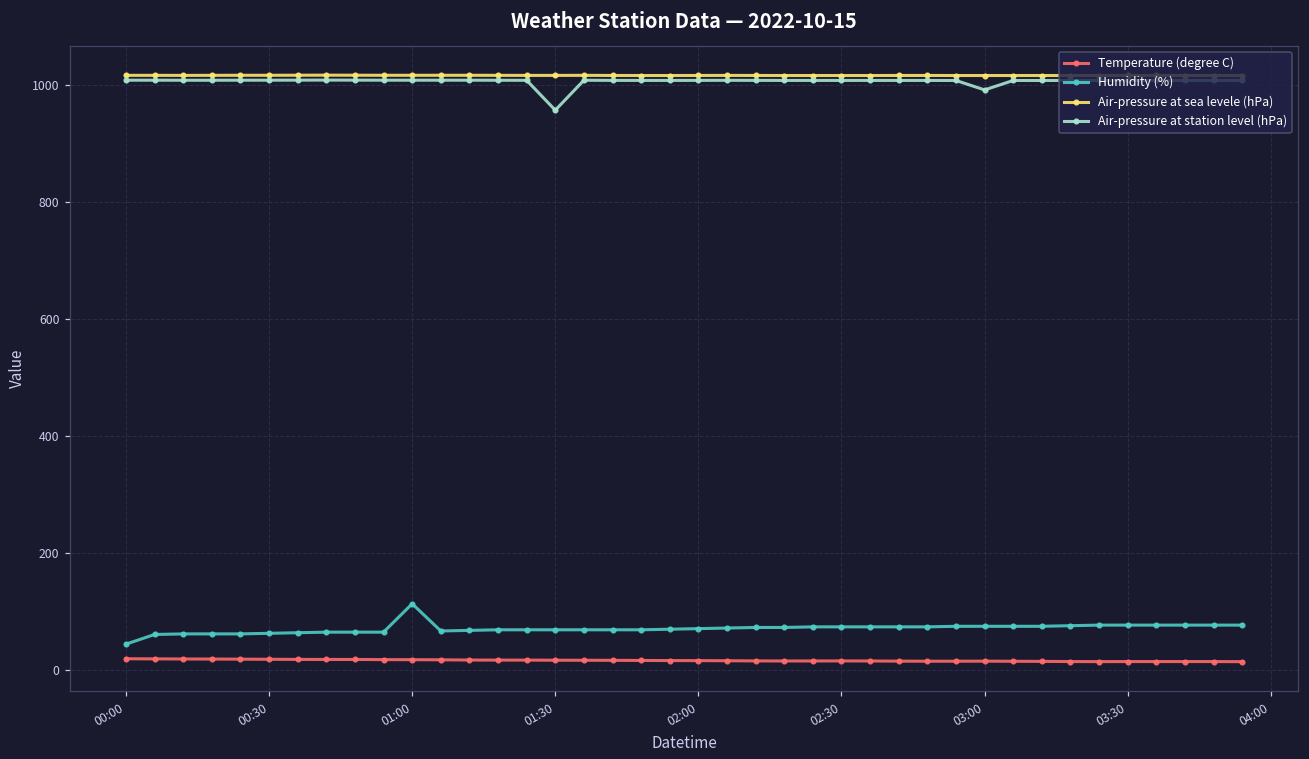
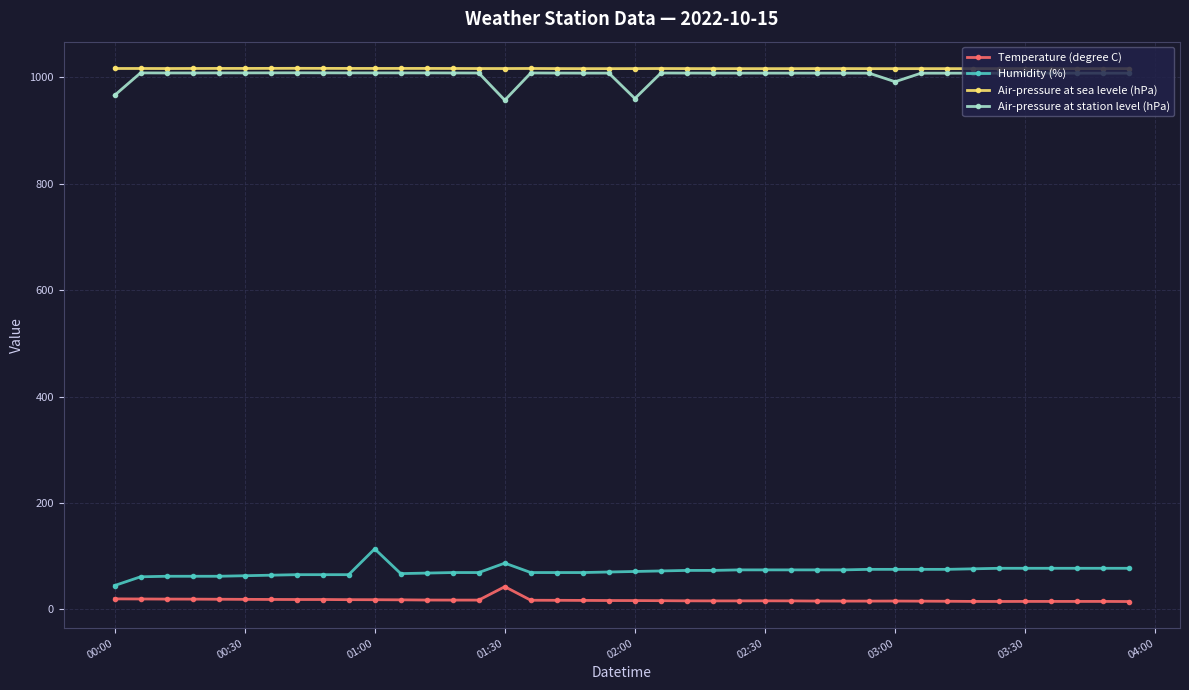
Air-pressure at station level (hPa), 00:00: 1010 -> 970
Temperature (degree C), 01:30: 20 -> 40
Humidity (%), 01:30: 70 -> 90
Air-pressure at station level (hPa), 02:00: 1010 -> 960
